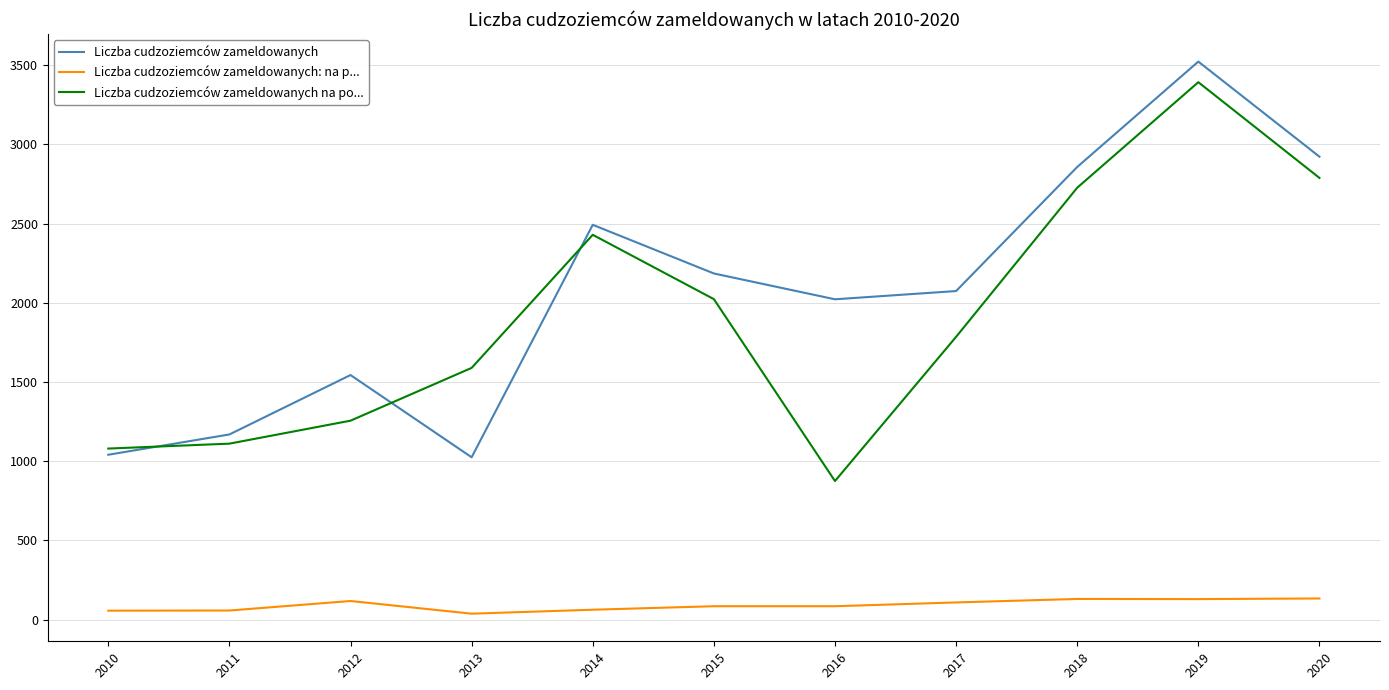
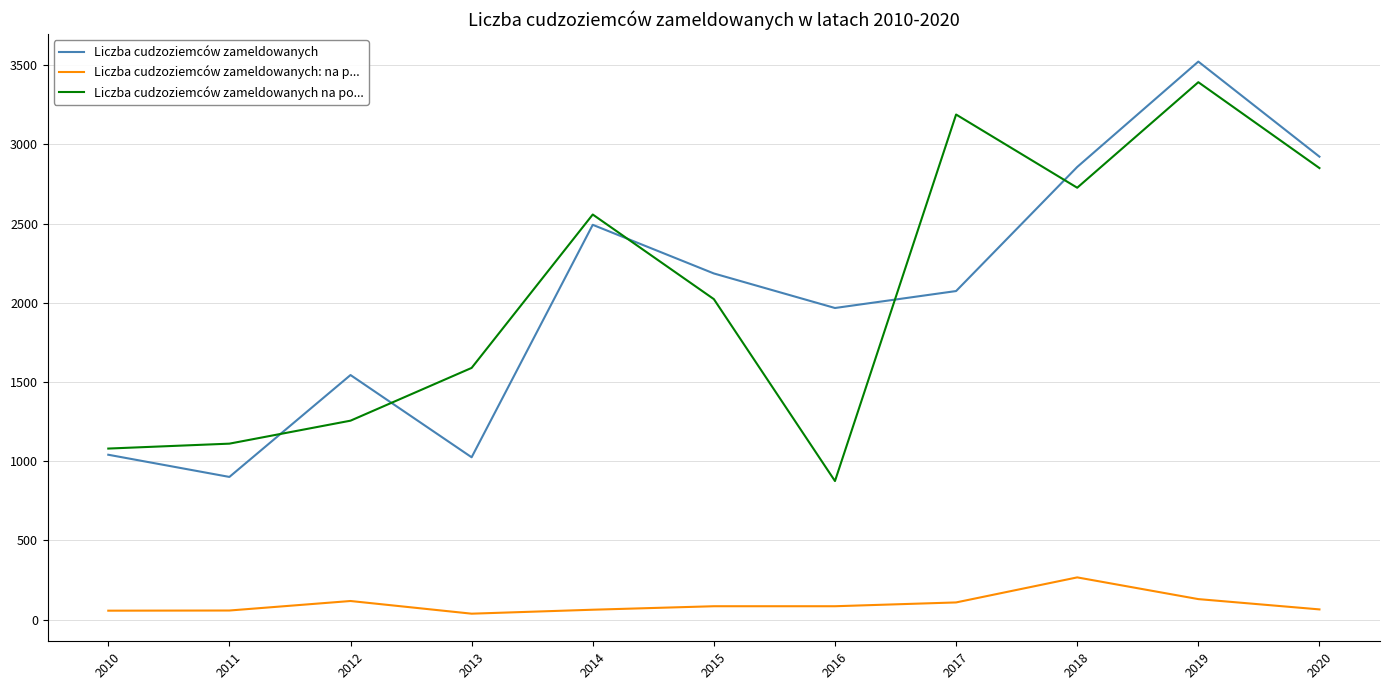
Liczba cudzoziemców zameldowanych, 2011: 1170 -> 900
Liczba cudzoziemców zameldowanych na po..., 2014: 2430 -> 2560
Liczba cudzoziemców zameldowanych, 2016: 2020 -> 1970
Liczba cudzoziemców zameldowanych na po..., 2017: 1790 -> 3190
Liczba cudzoziemców zameldowanych: na p..., 2018: 130 -> 270
Liczba cudzoziemców zameldowanych: na p..., 2020: 130 -> 70
Liczba cudzoziemców zameldowanych na po..., 2020: 2790 -> 2850
